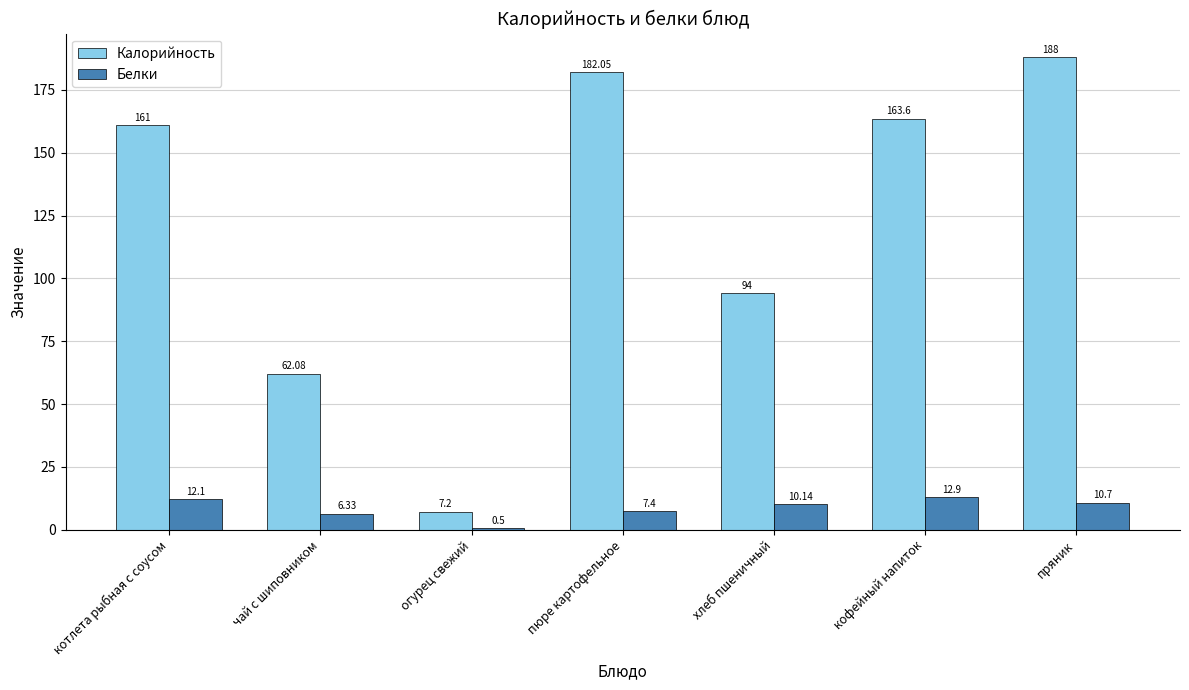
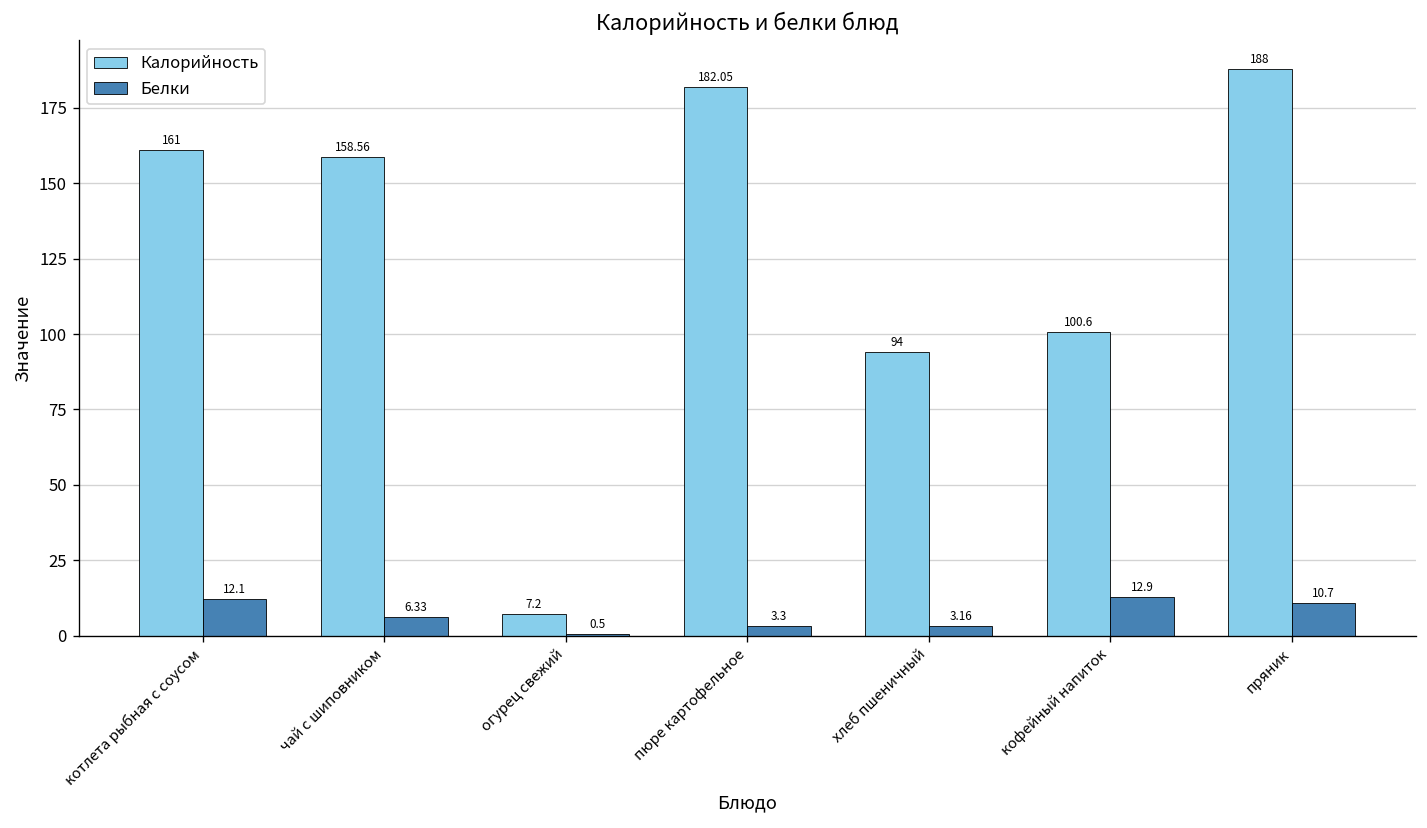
Калорийность, чай с шиповником: 62.08 -> 158.56
Белки, пюре картофельное: 7.4 -> 3.3
Белки, хлеб пшеничный: 10.14 -> 3.16
Калорийность, кофейный напиток: 163.6 -> 100.6
